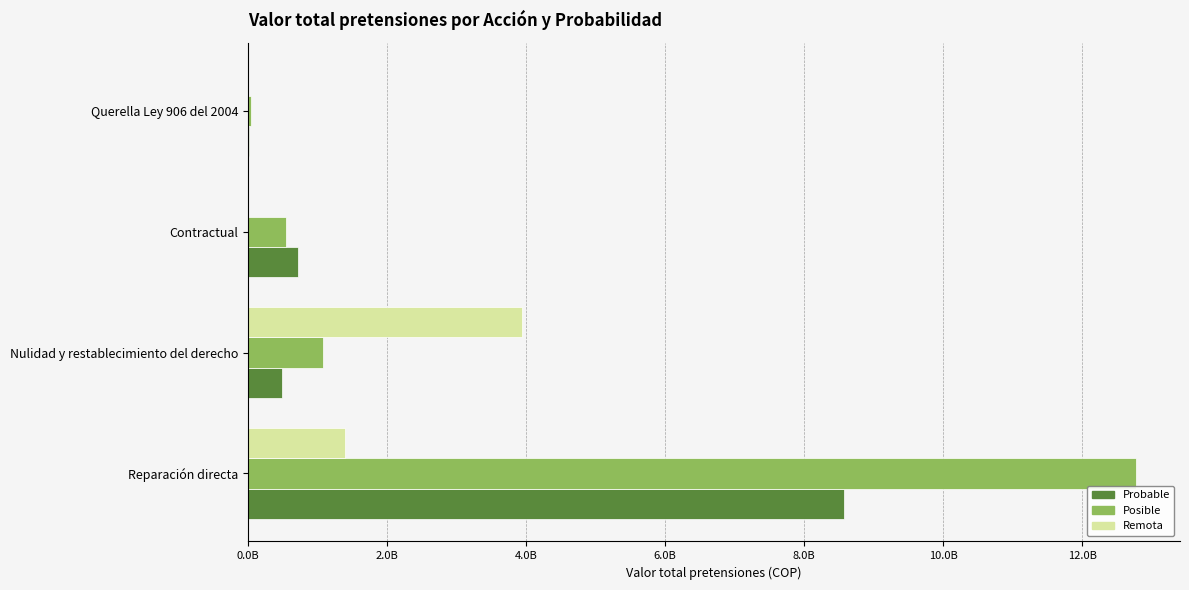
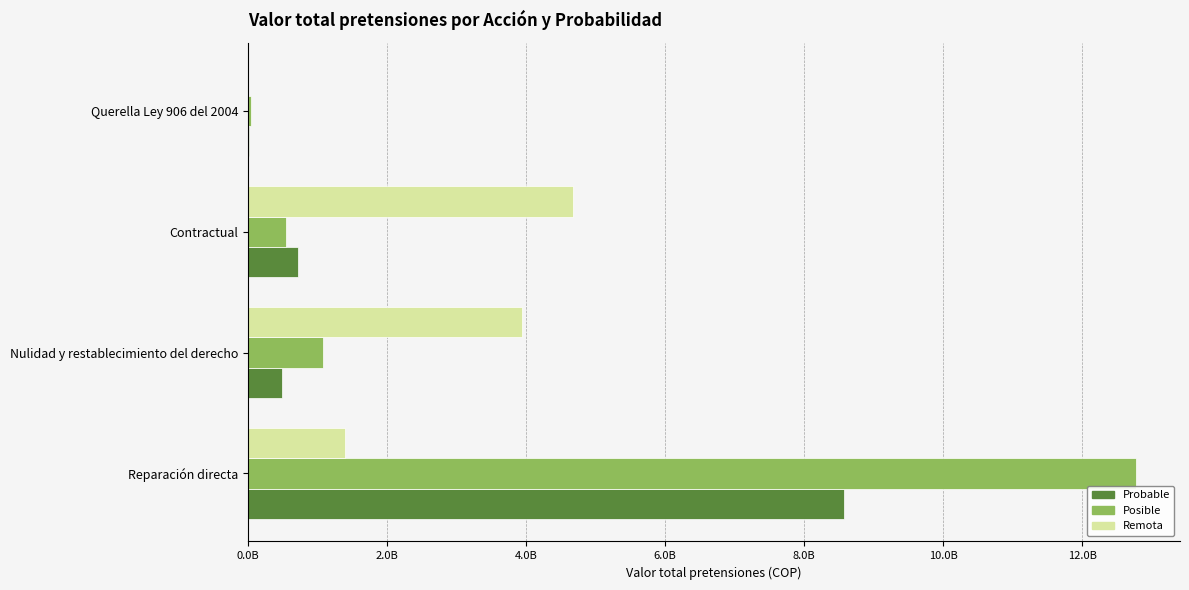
Remota, Contractual: 0 -> 4700000000
